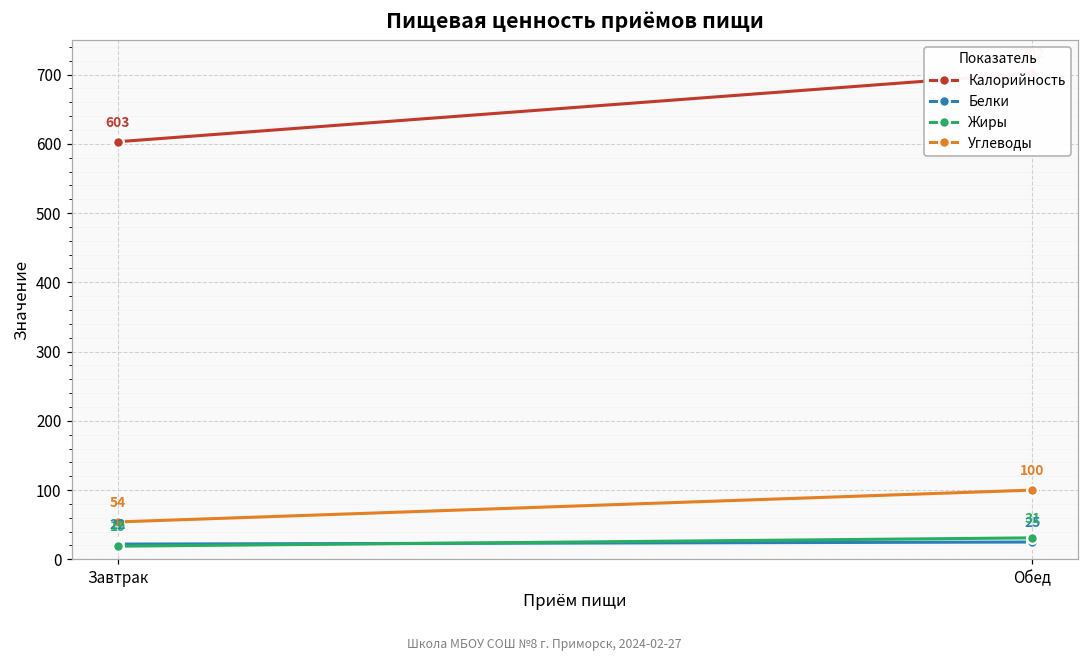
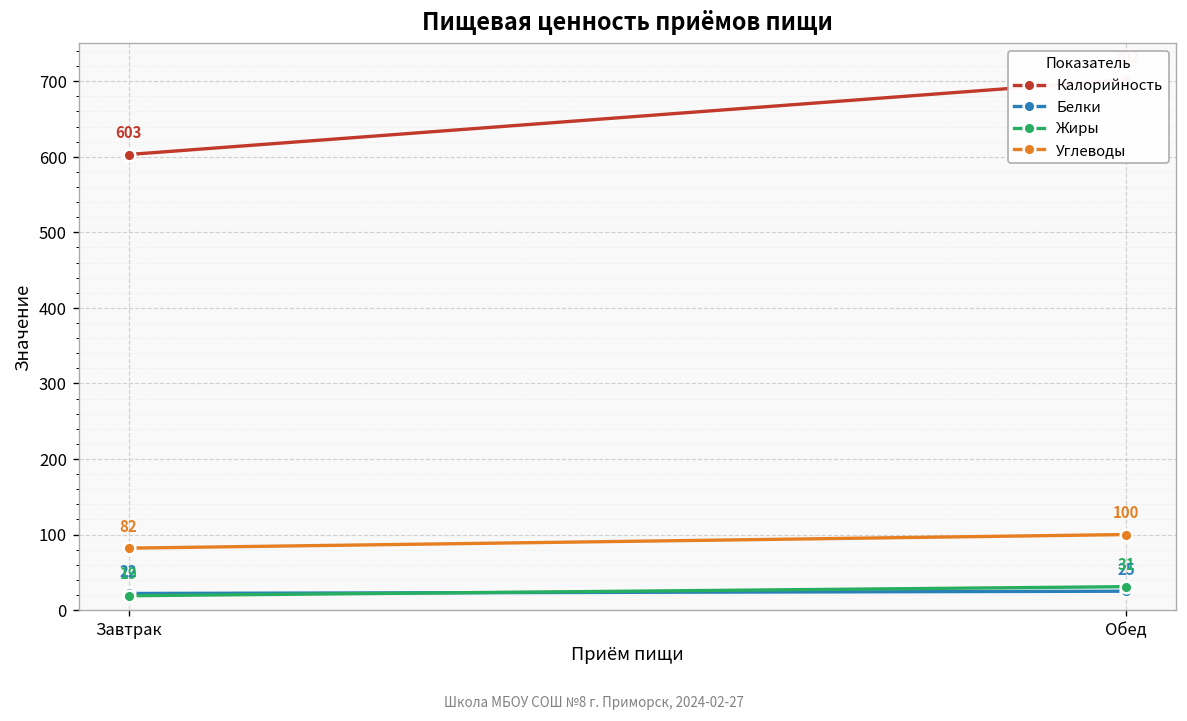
Углеводы, Завтрак: 54 -> 82
